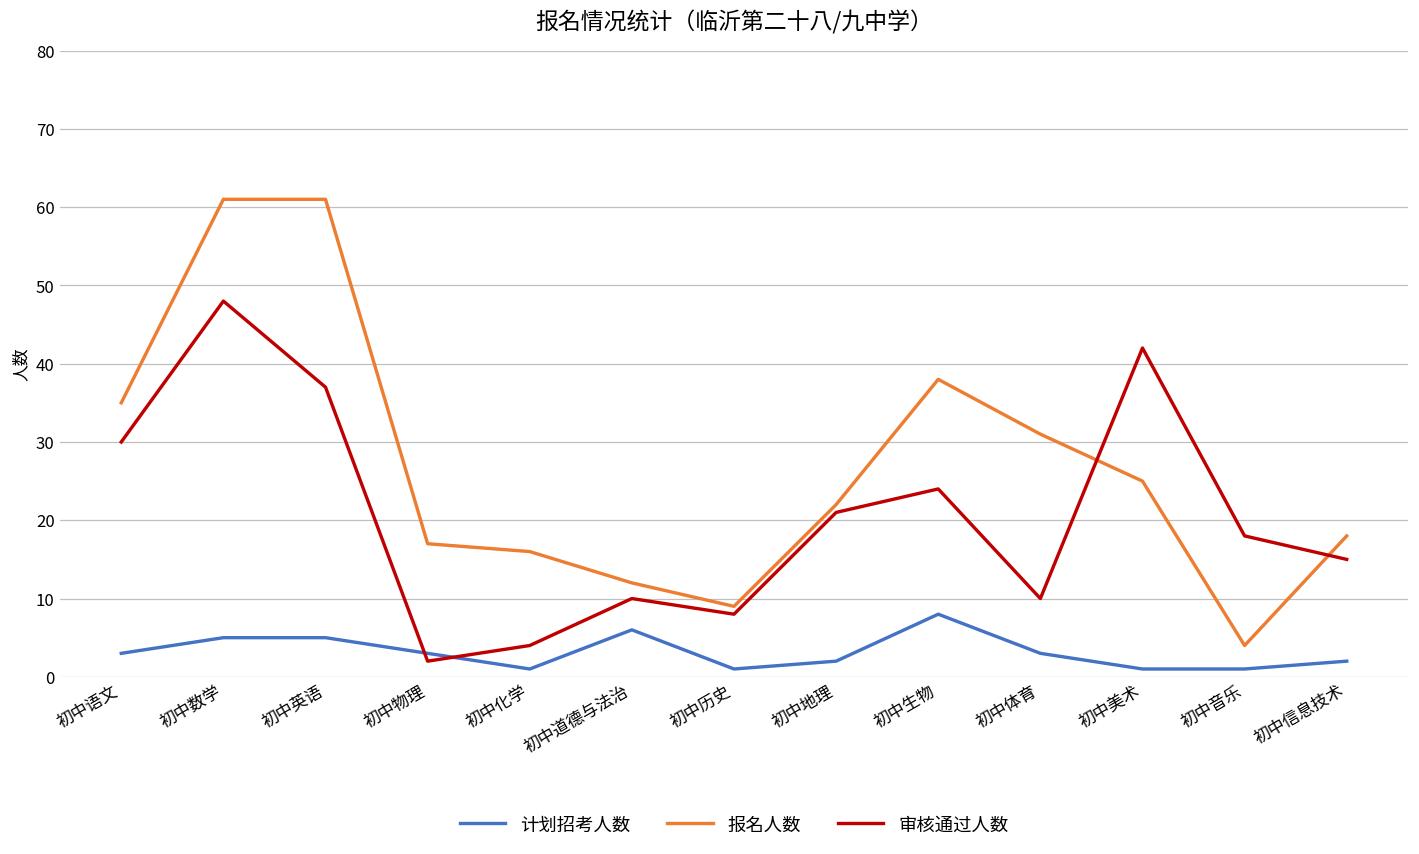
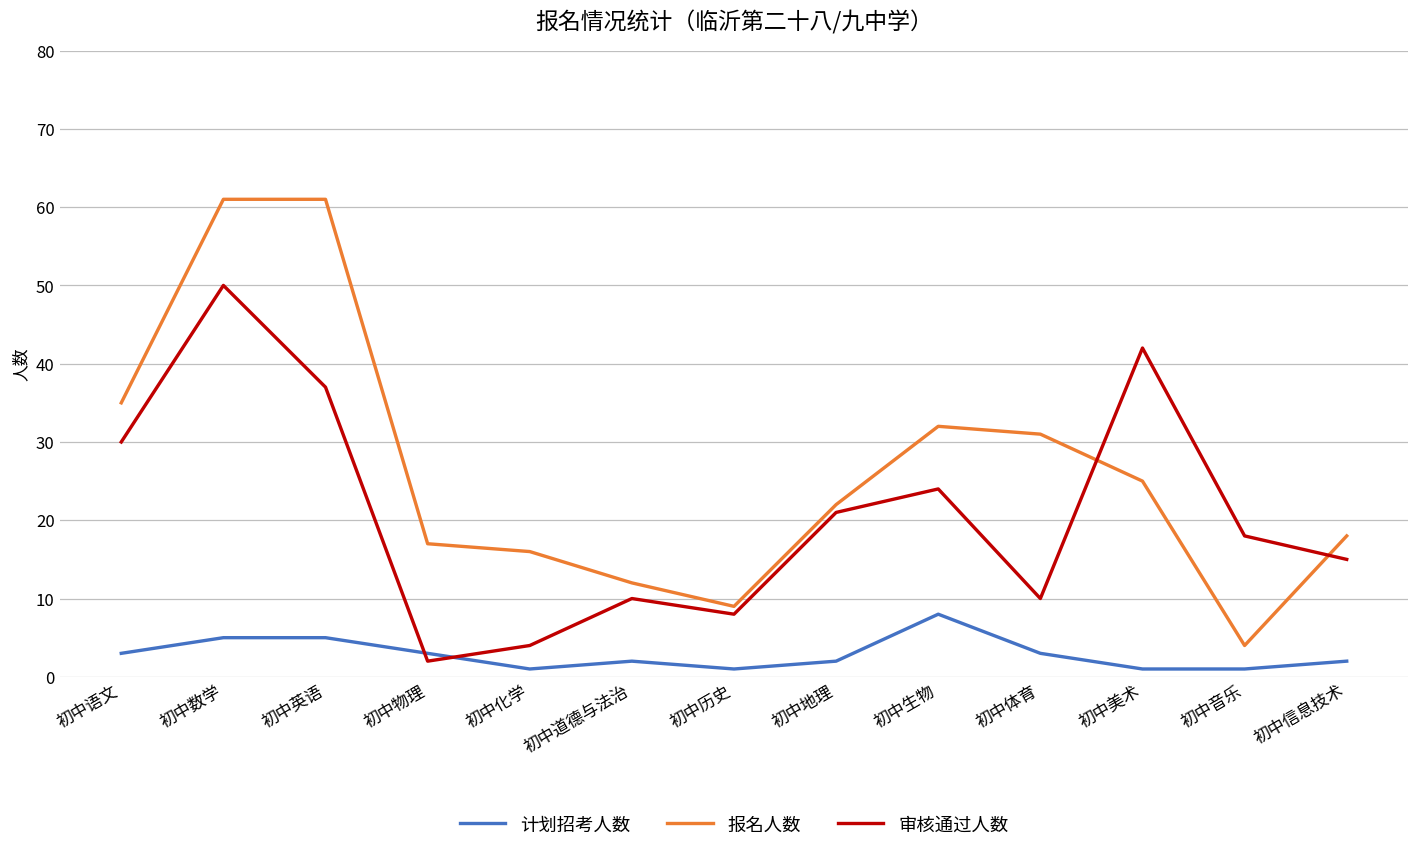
审核通过人数, 初中数学: 48 -> 50
计划招考人数, 初中道德与法治: 6 -> 2
报名人数, 初中生物: 38 -> 32
